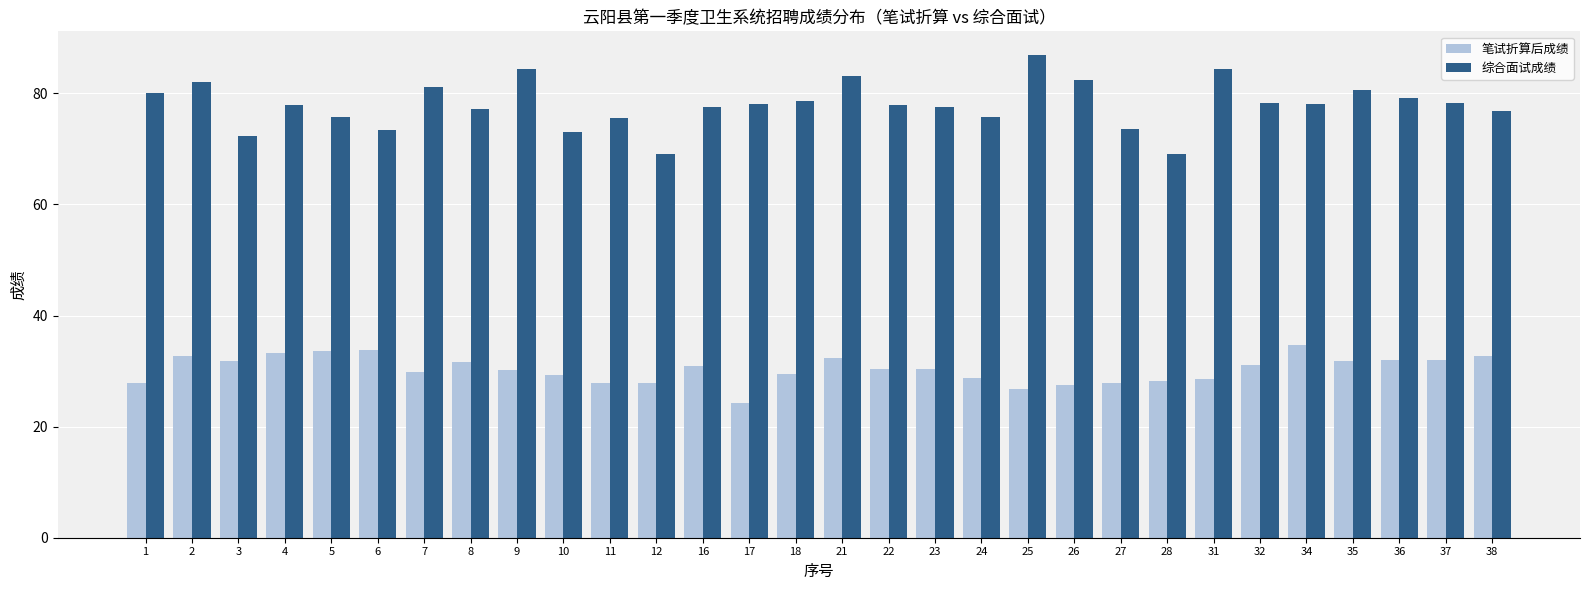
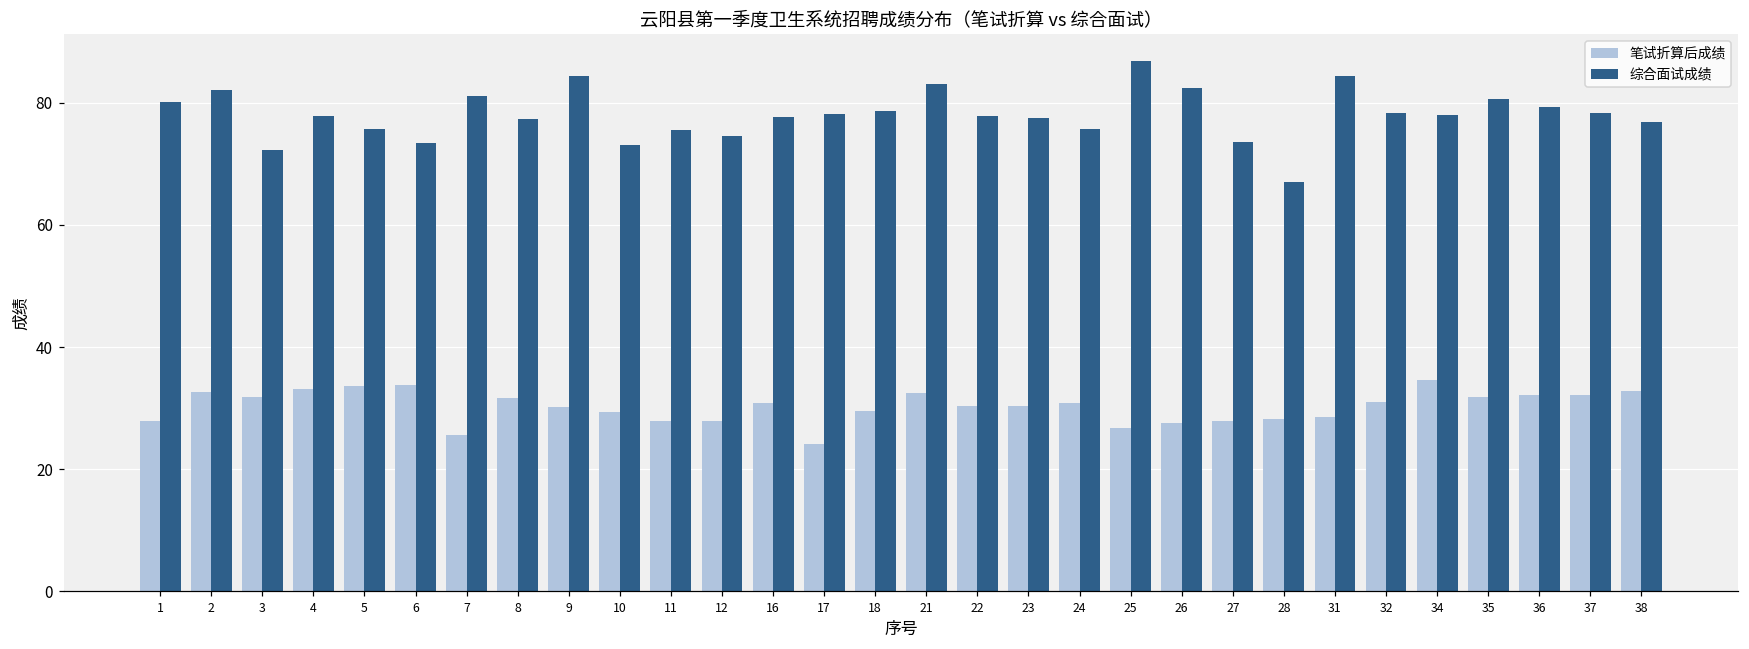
笔试折算后成绩, 7: 30 -> 26
综合面试成绩, 12: 69 -> 75
笔试折算后成绩, 24: 29 -> 31
综合面试成绩, 28: 69 -> 67
